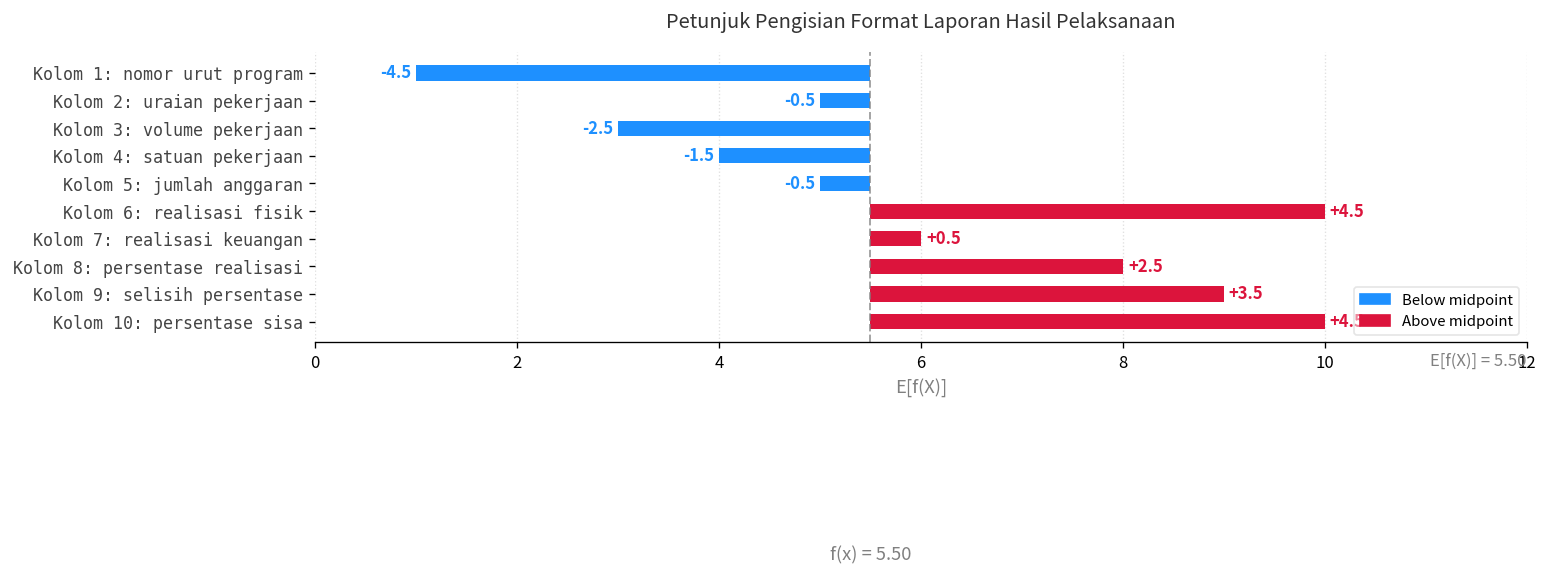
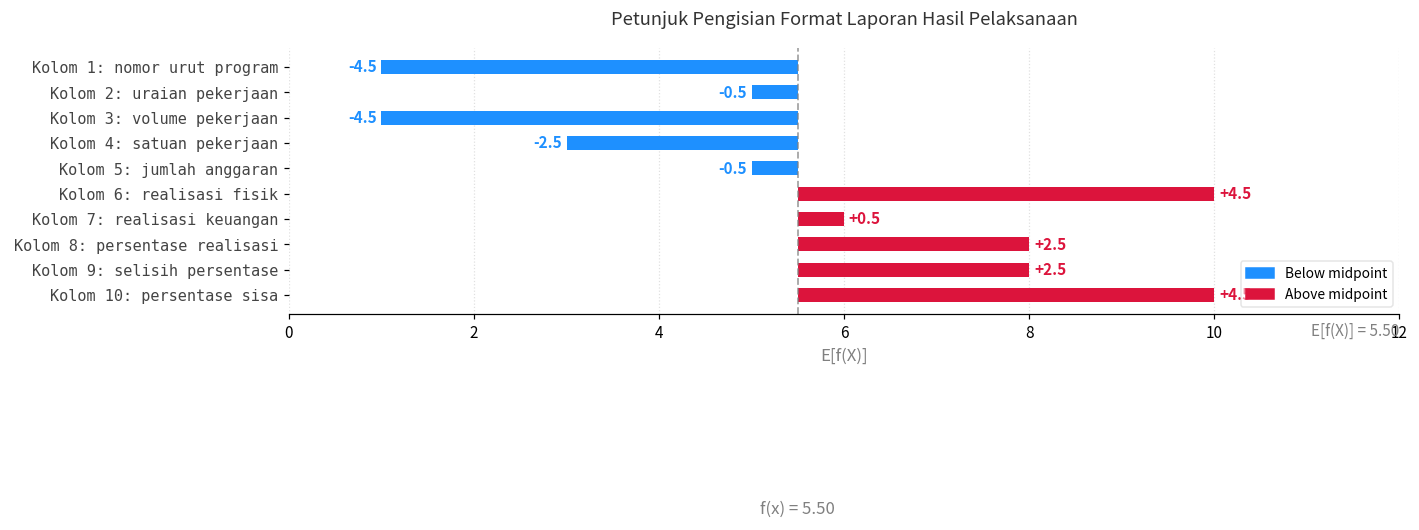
Kolom 3: volume pekerjaan: -2.5 -> -4.5
Kolom 4: satuan pekerjaan: -1.5 -> -2.5
Kolom 9: selisih persentase: +3.5 -> +2.5
